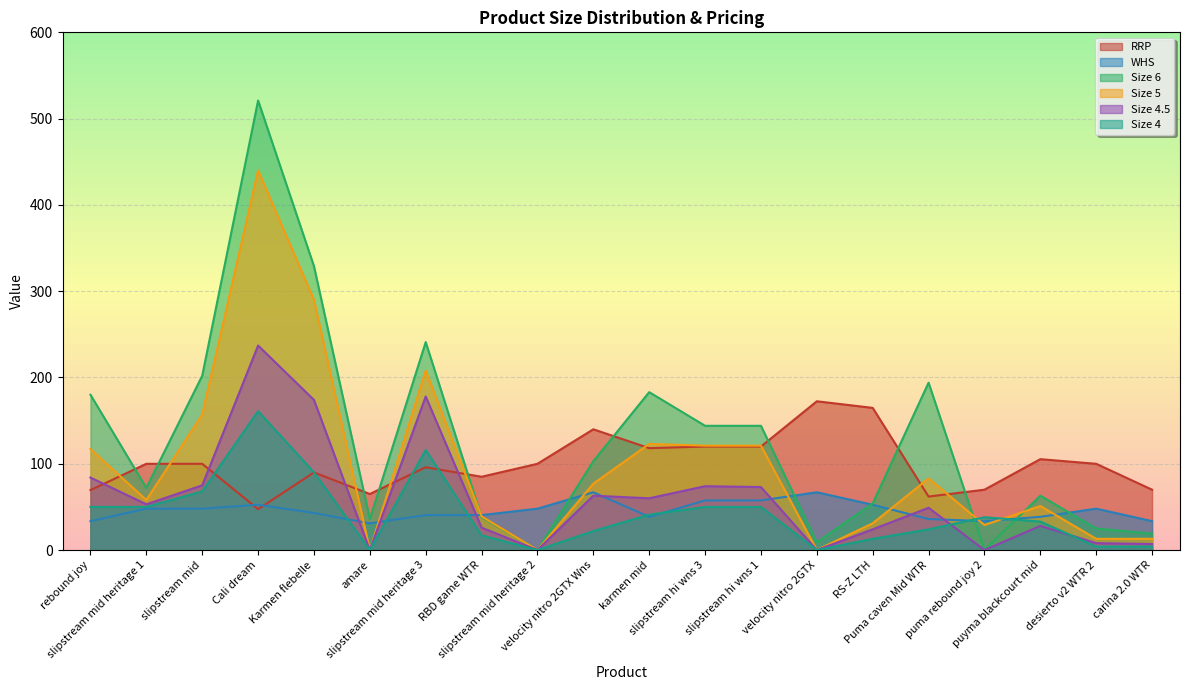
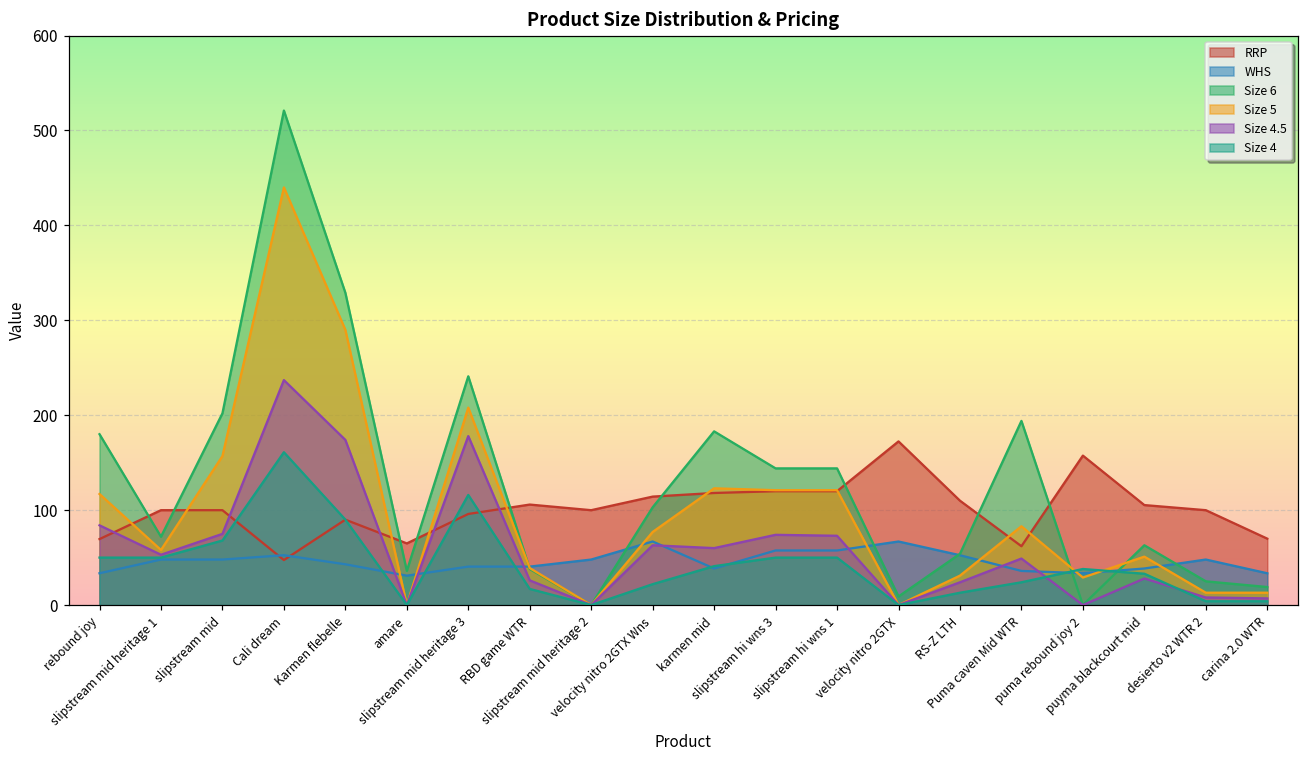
RRP, RBD game WTR: 80 -> 110
RRP, velocity nitro 2GTX Wns: 140 -> 110
RRP, RS-Z LTH: 160 -> 110
RRP, puma rebound joy 2: 70 -> 160
